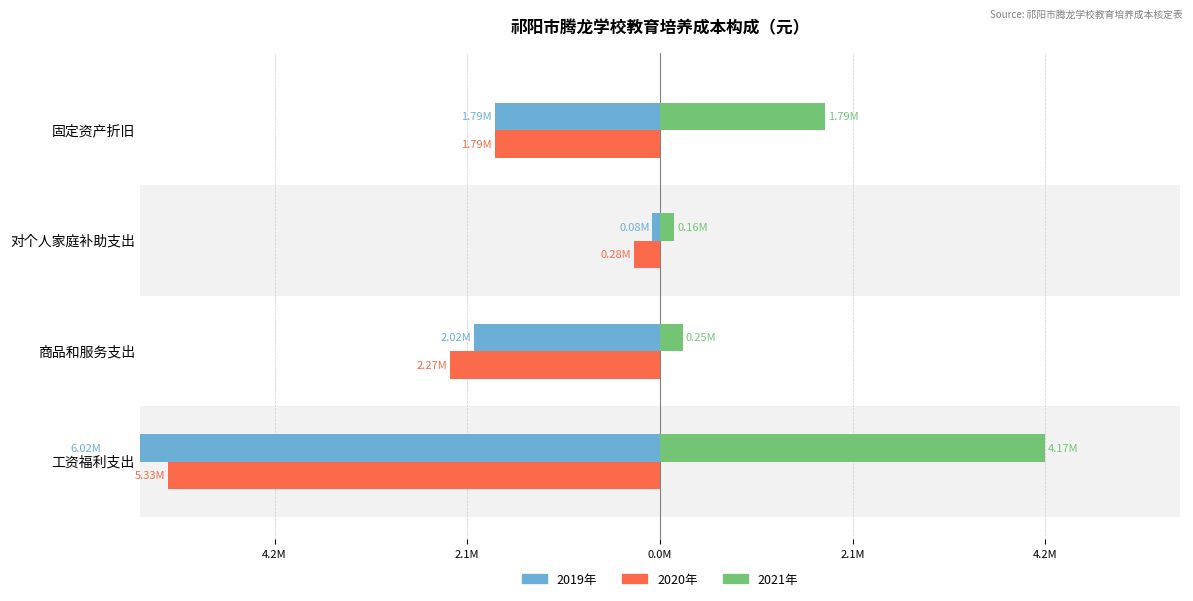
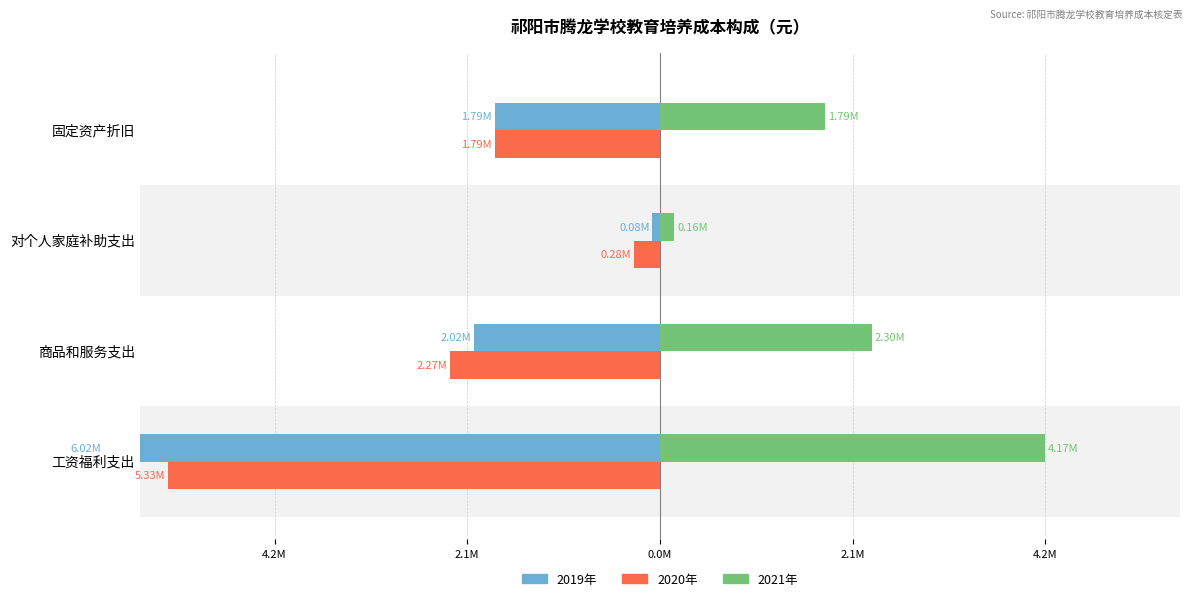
2021年, 商品和服务支出: 0.25M -> 2.30M
